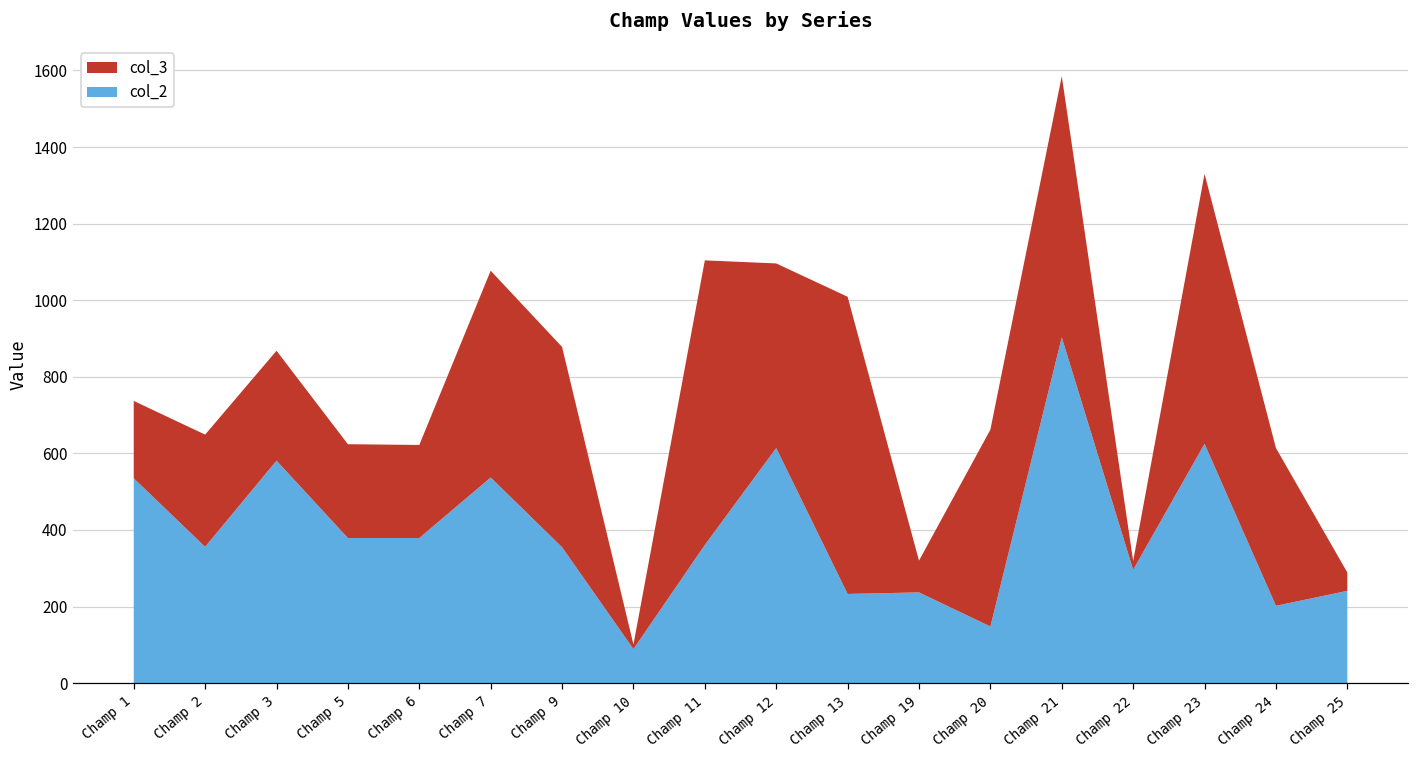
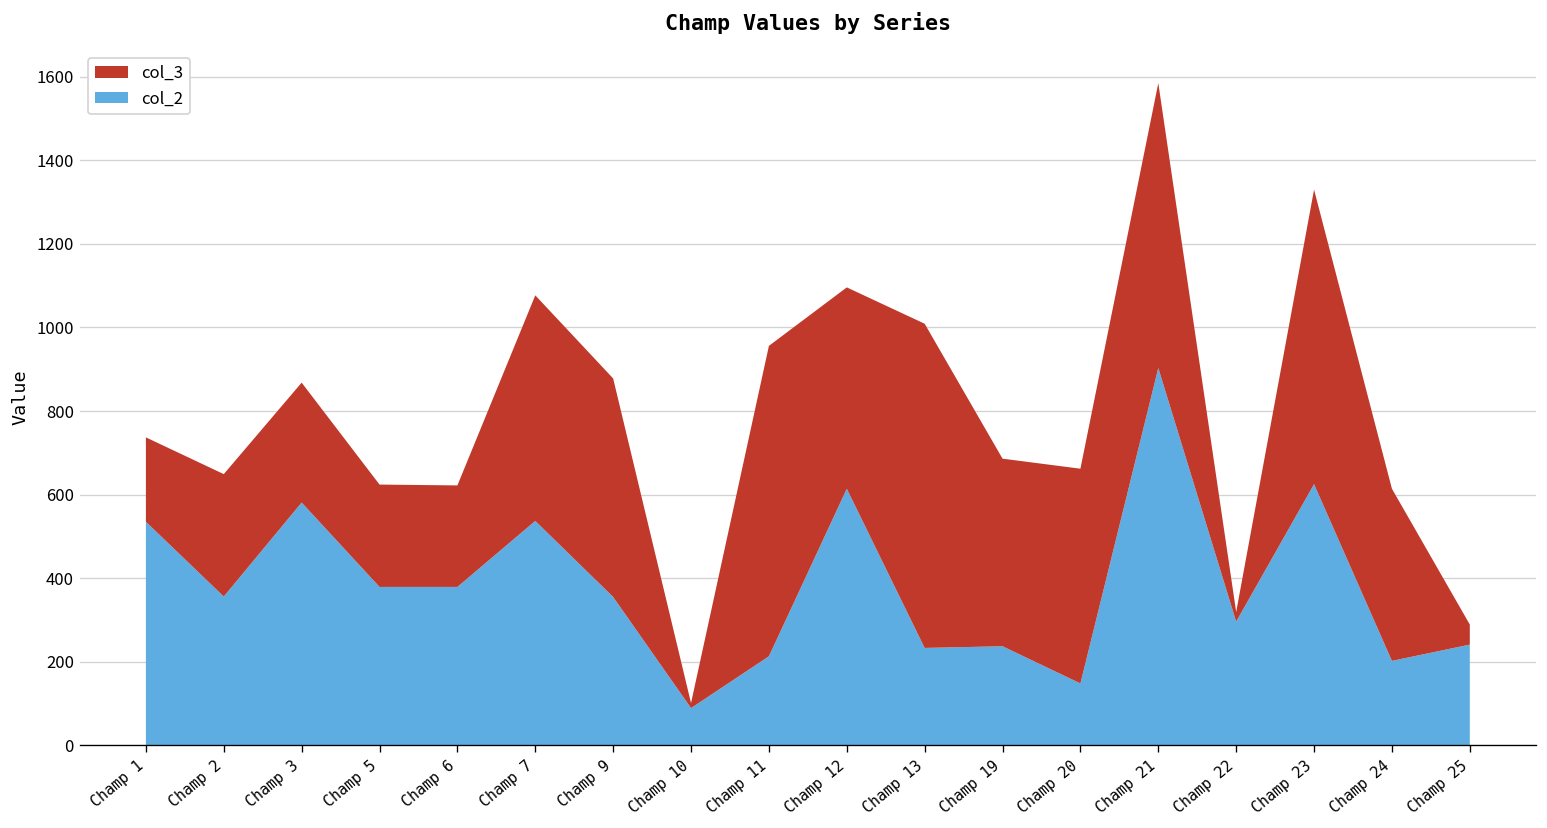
col_2, Champ 11: 360 -> 210
col_3, Champ 19: 80 -> 450
